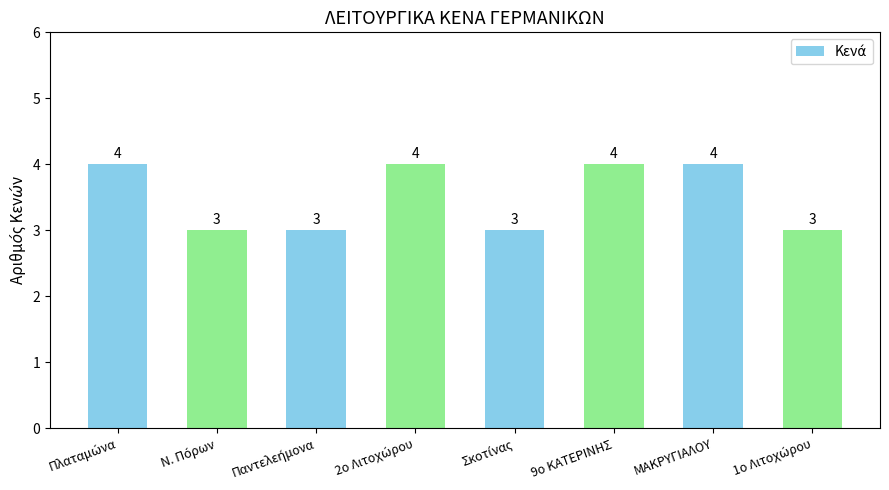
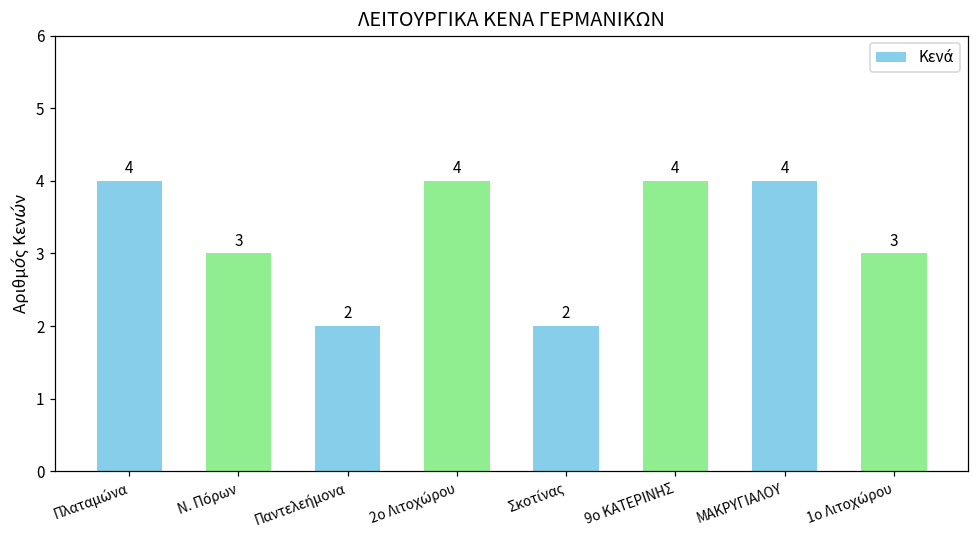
Παντελεήμονα: 3 -> 2
Σκοτίνας: 3 -> 2
